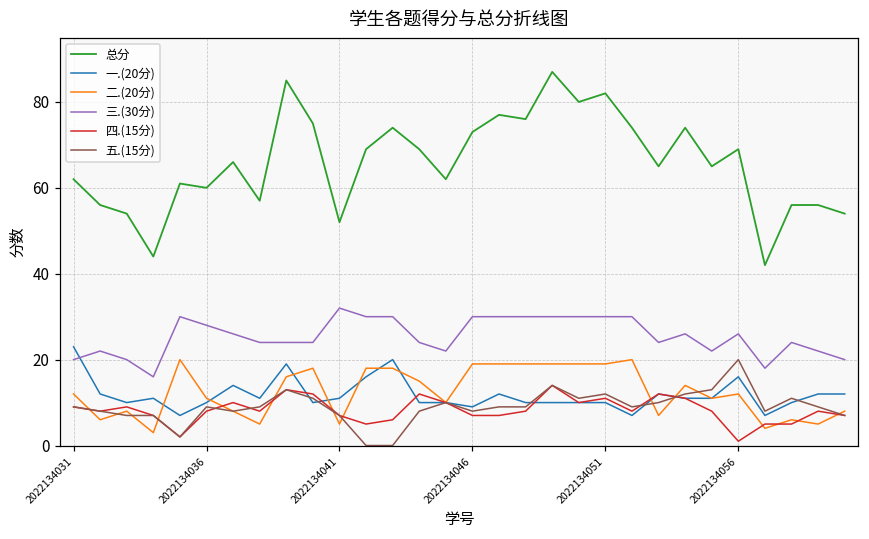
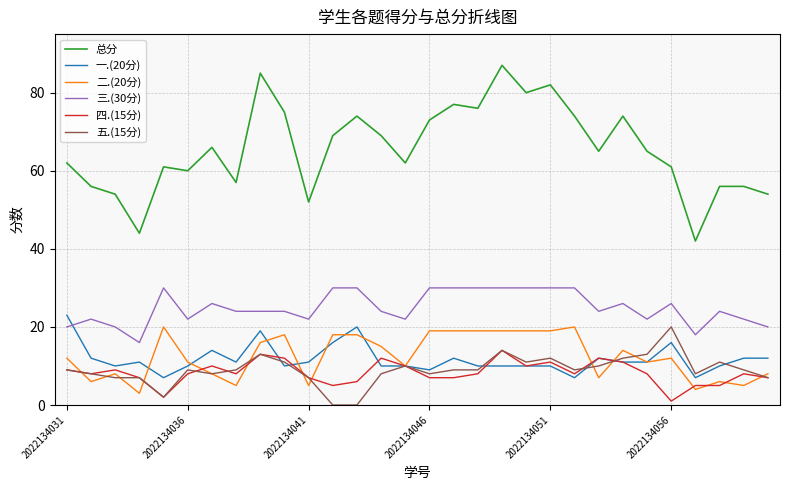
三.(30分), 2022134036: 28 -> 22
三.(30分), 2022134041: 32 -> 22
总分, 2022134056: 69 -> 61
